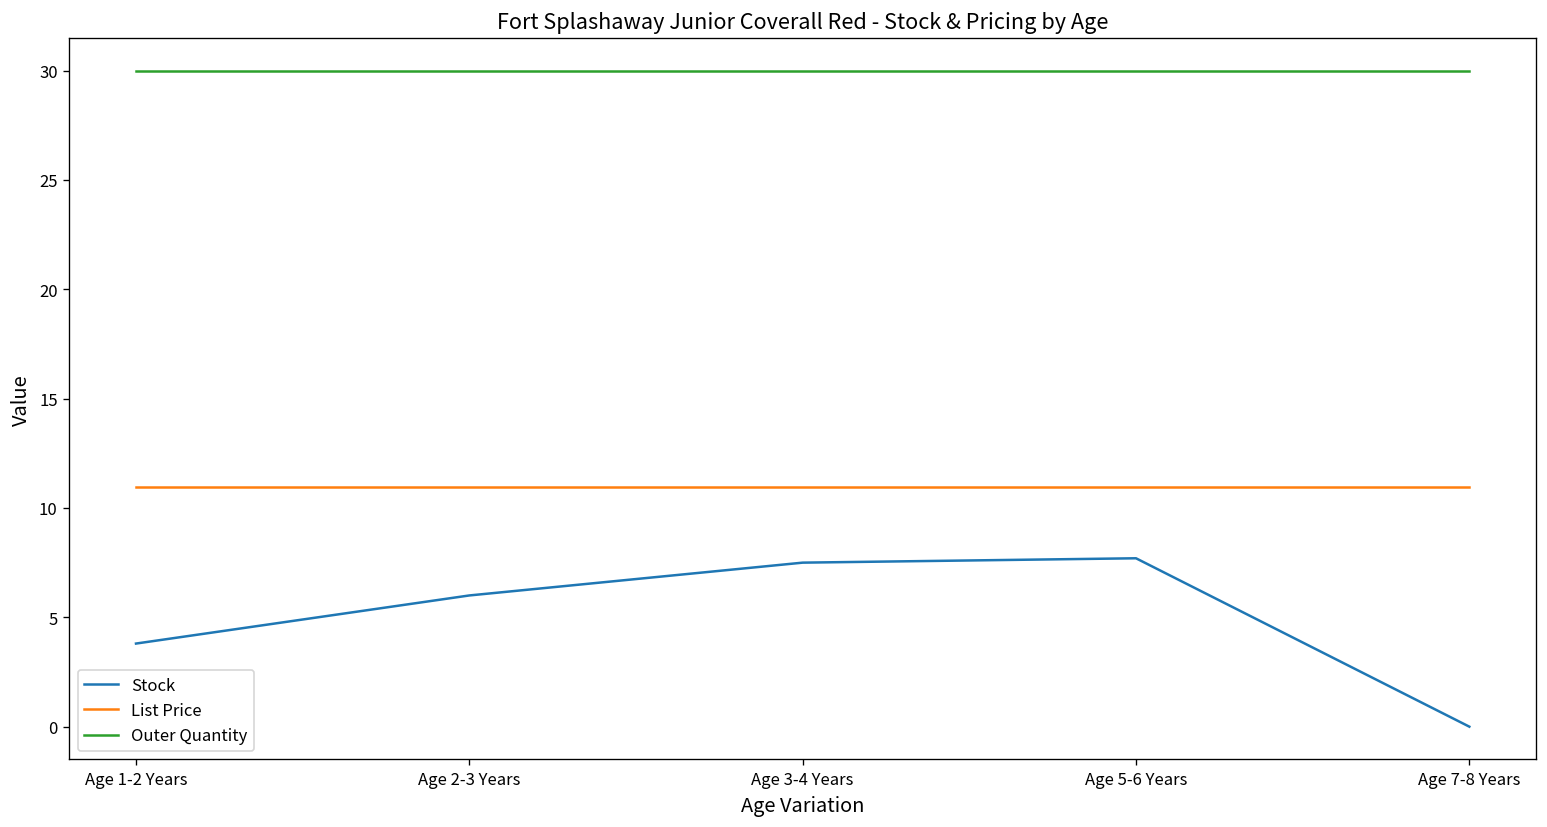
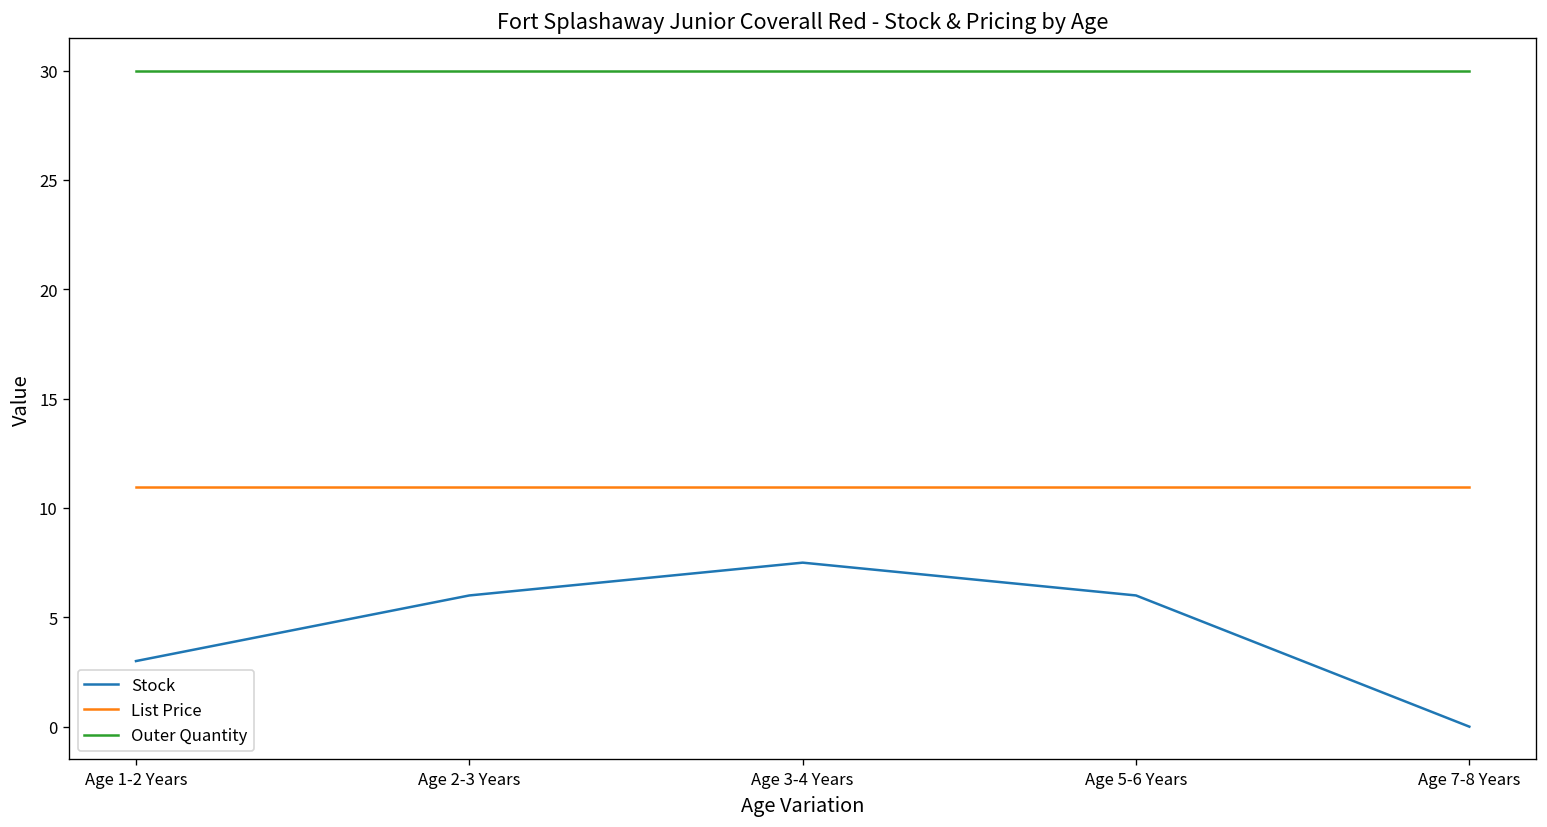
Stock, Age 1-2 Years: 3.8 -> 3.0
Stock, Age 5-6 Years: 7.7 -> 6.0
